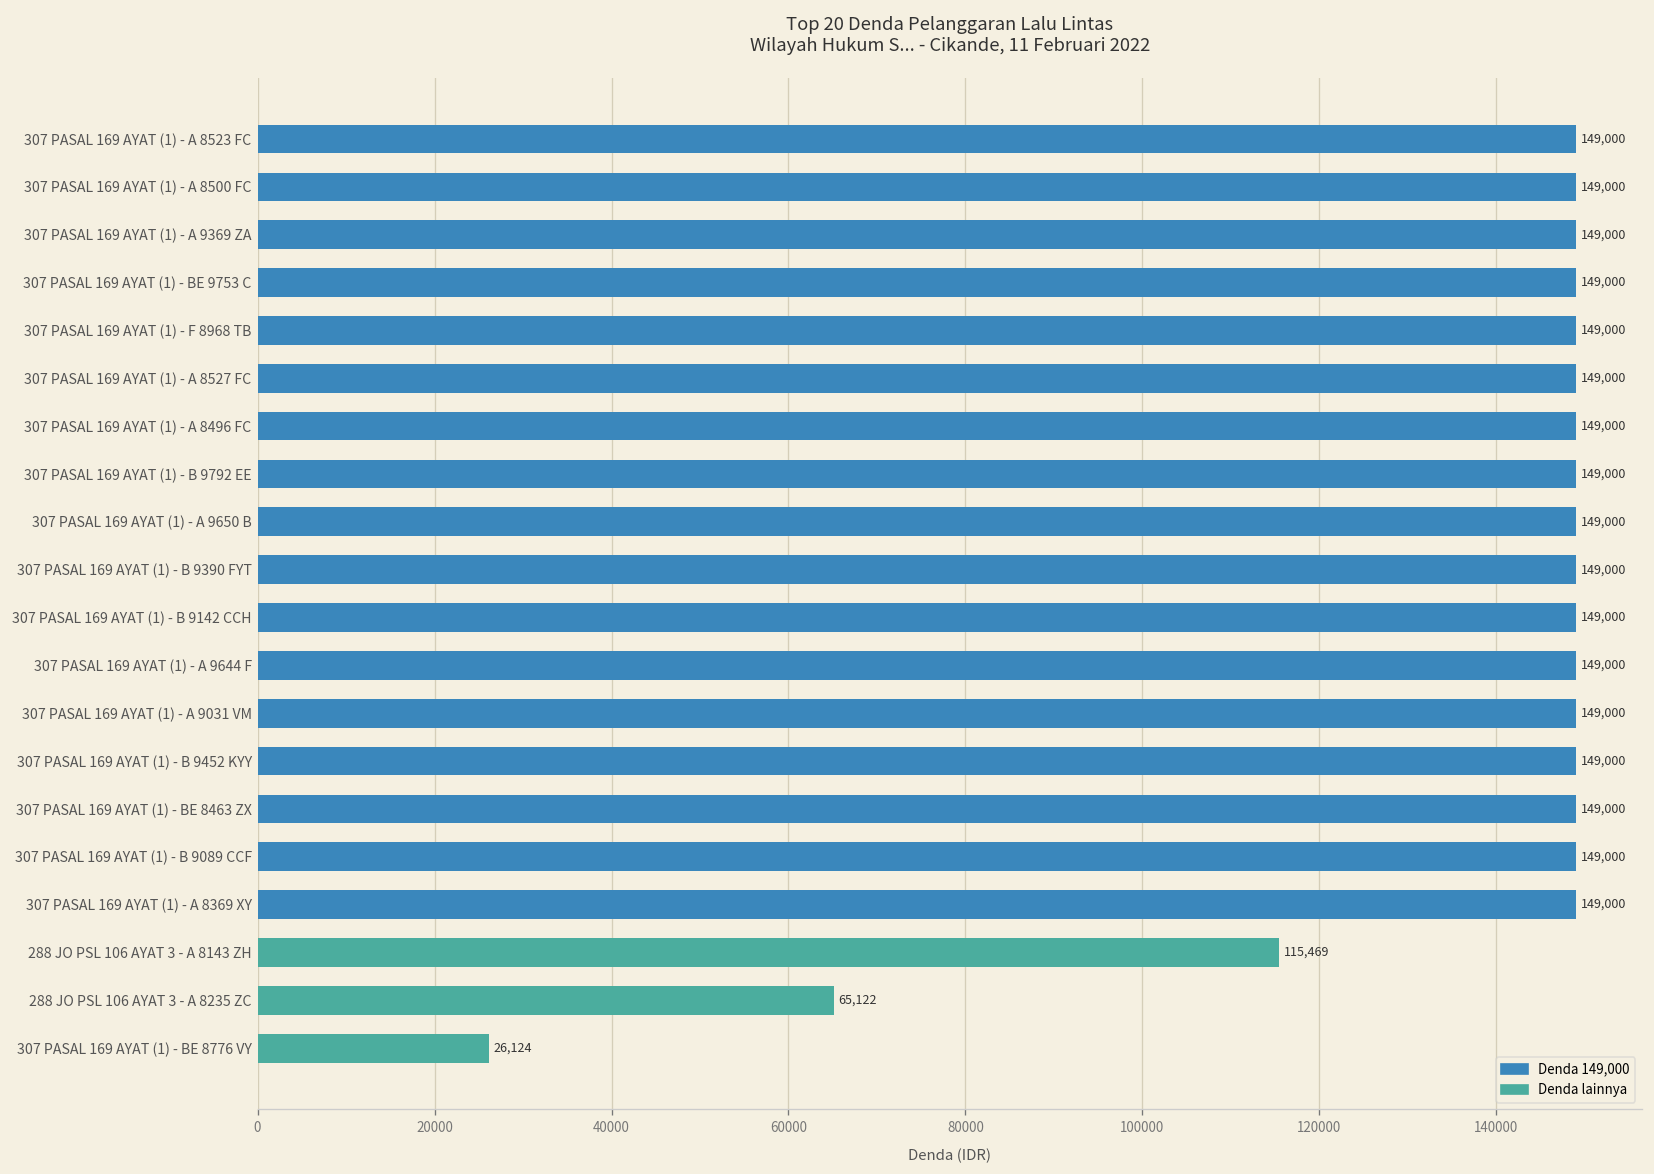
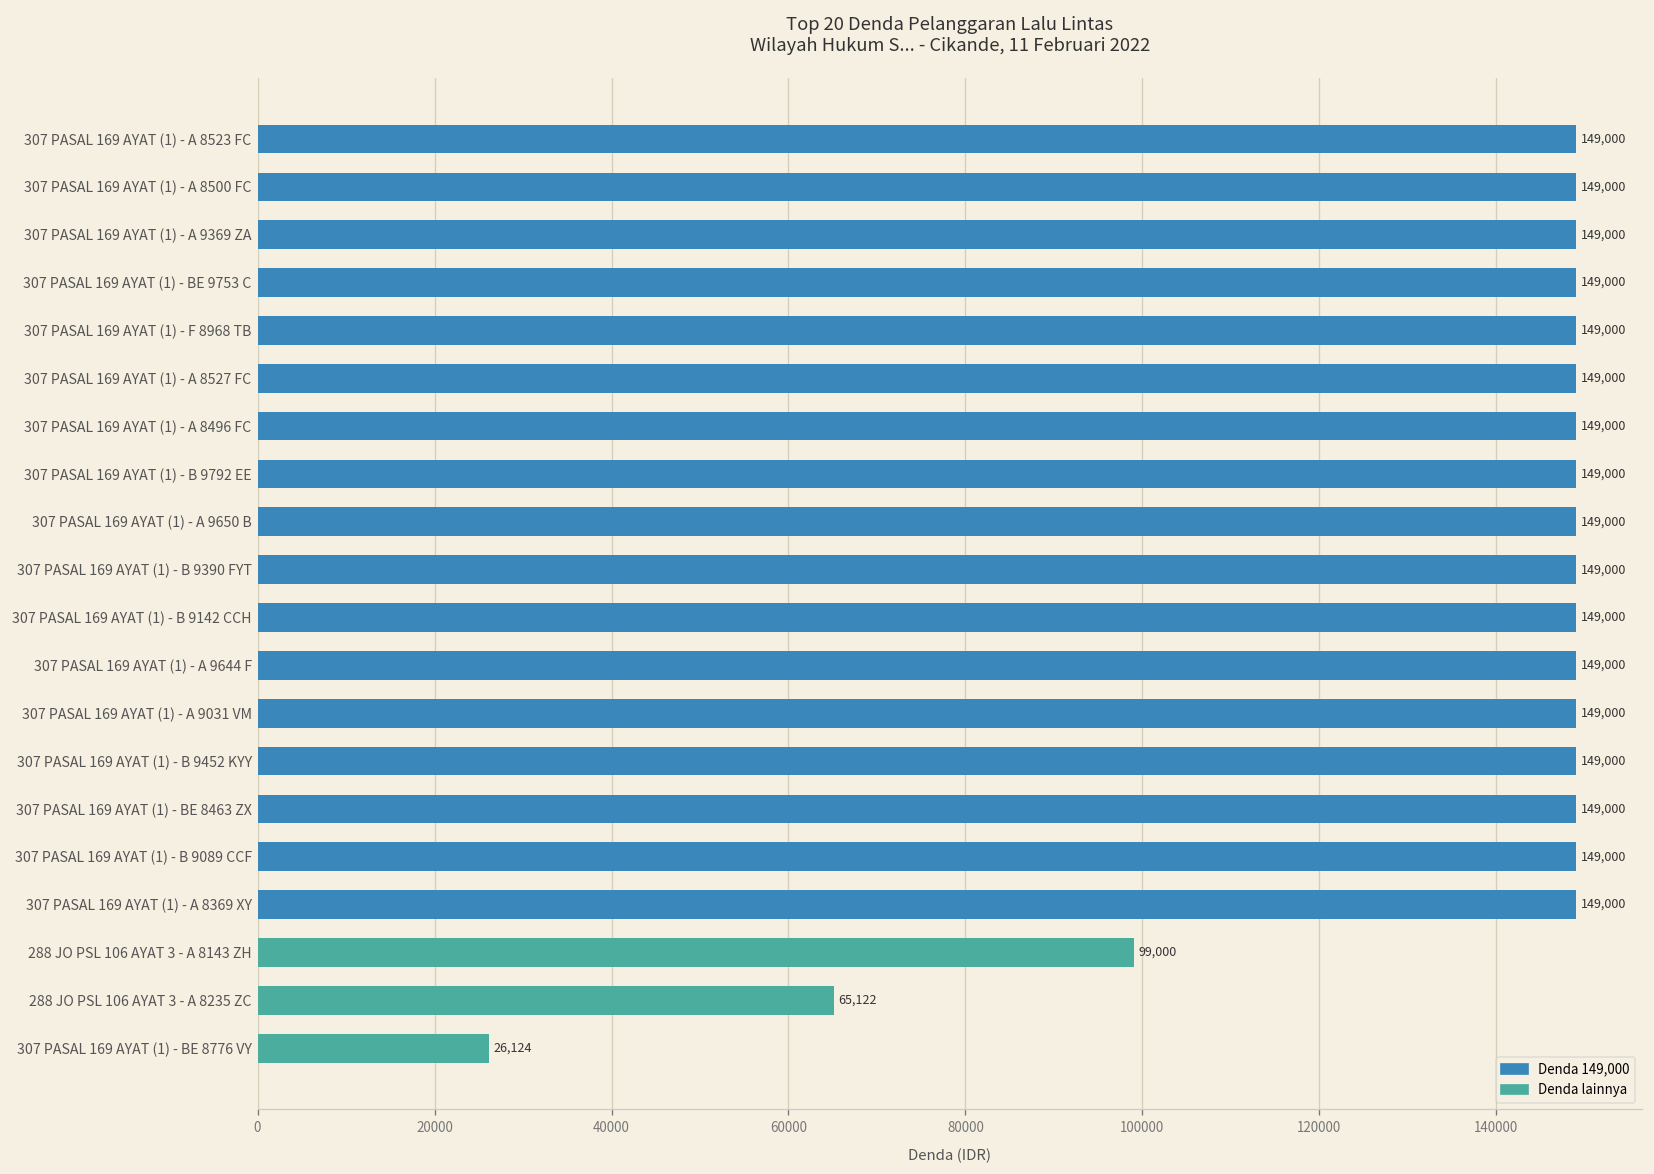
288 JO PSL 106 AYAT 3 - A 8143 ZH: 115,469 -> 99,000
